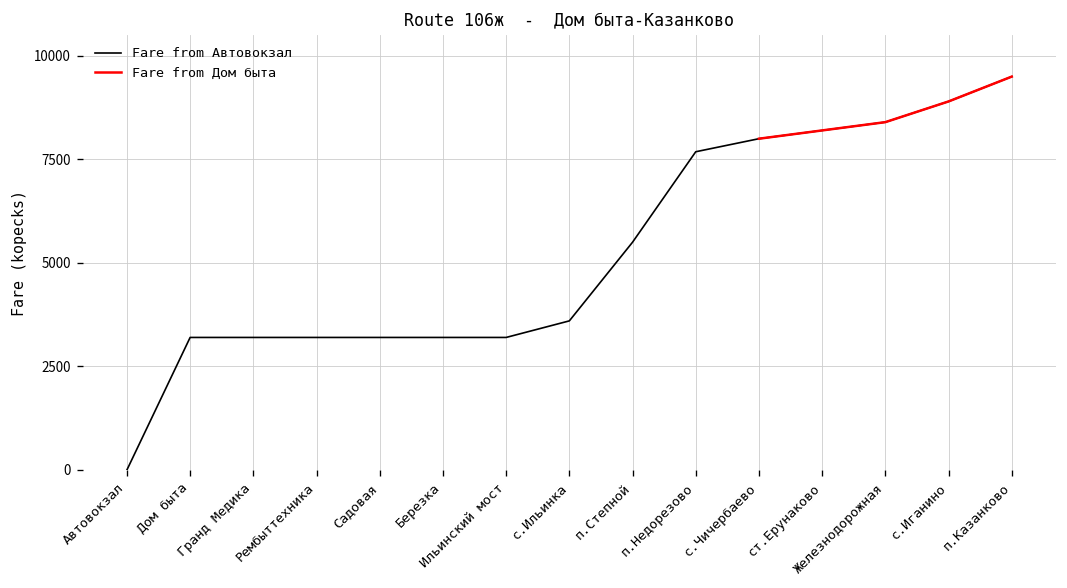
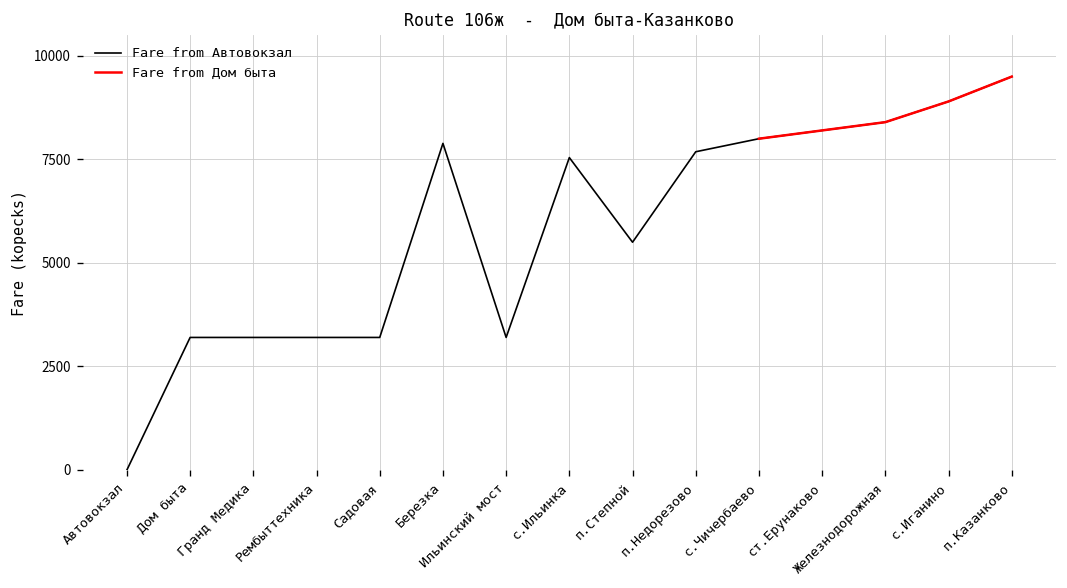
Fare from Автовокзал, Березка: 3200 -> 7900
Fare from Автовокзал, с.Ильинка: 3600 -> 7500
